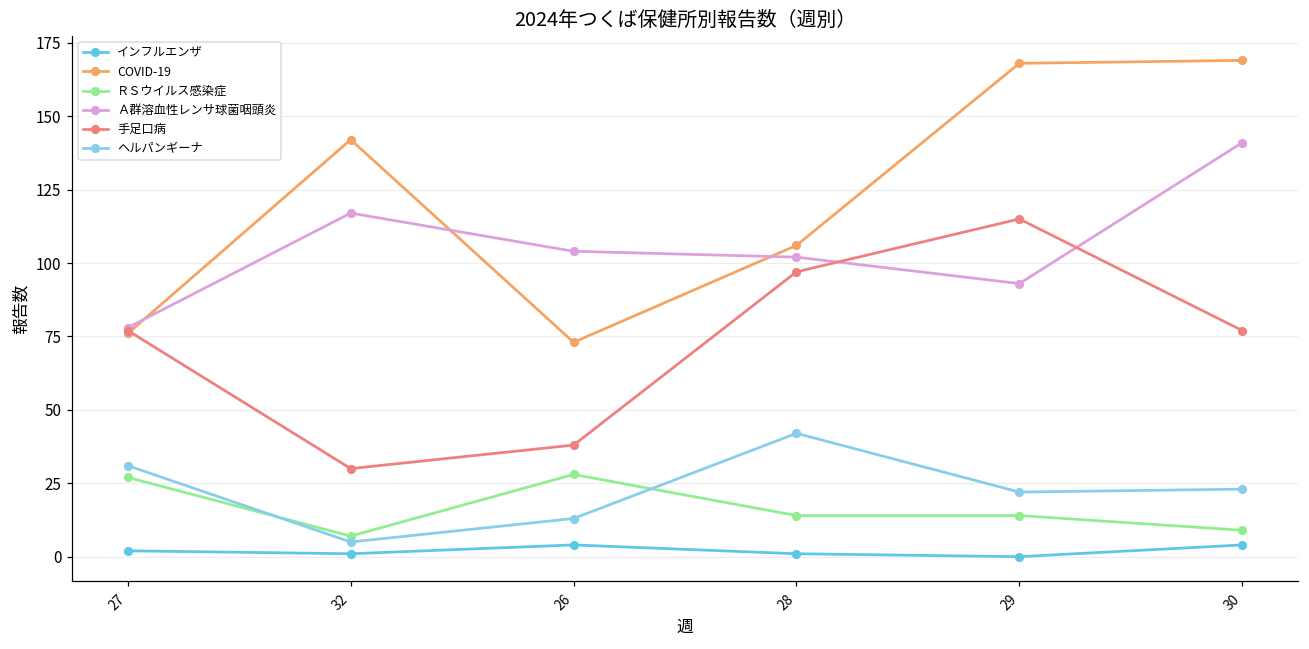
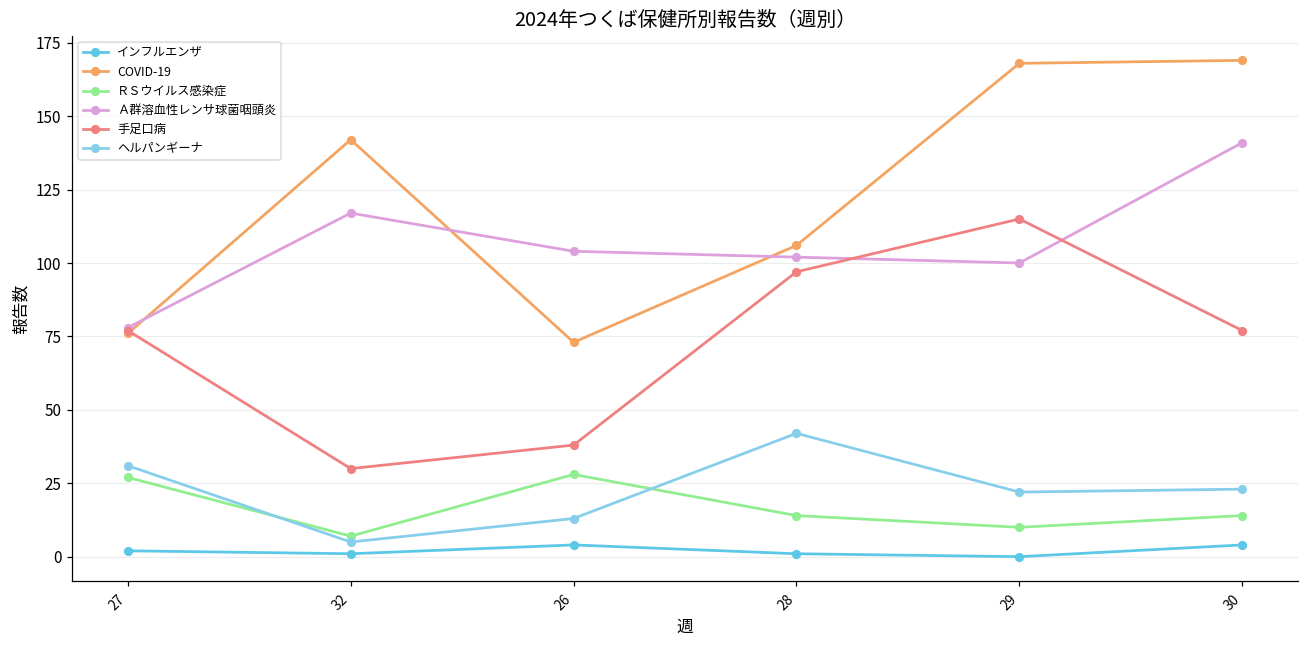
ＲＳウイルス感染症, 29: 14 -> 10
Ａ群溶血性レンサ球菌咽頭炎, 29: 93 -> 100
ＲＳウイルス感染症, 30: 9 -> 14
